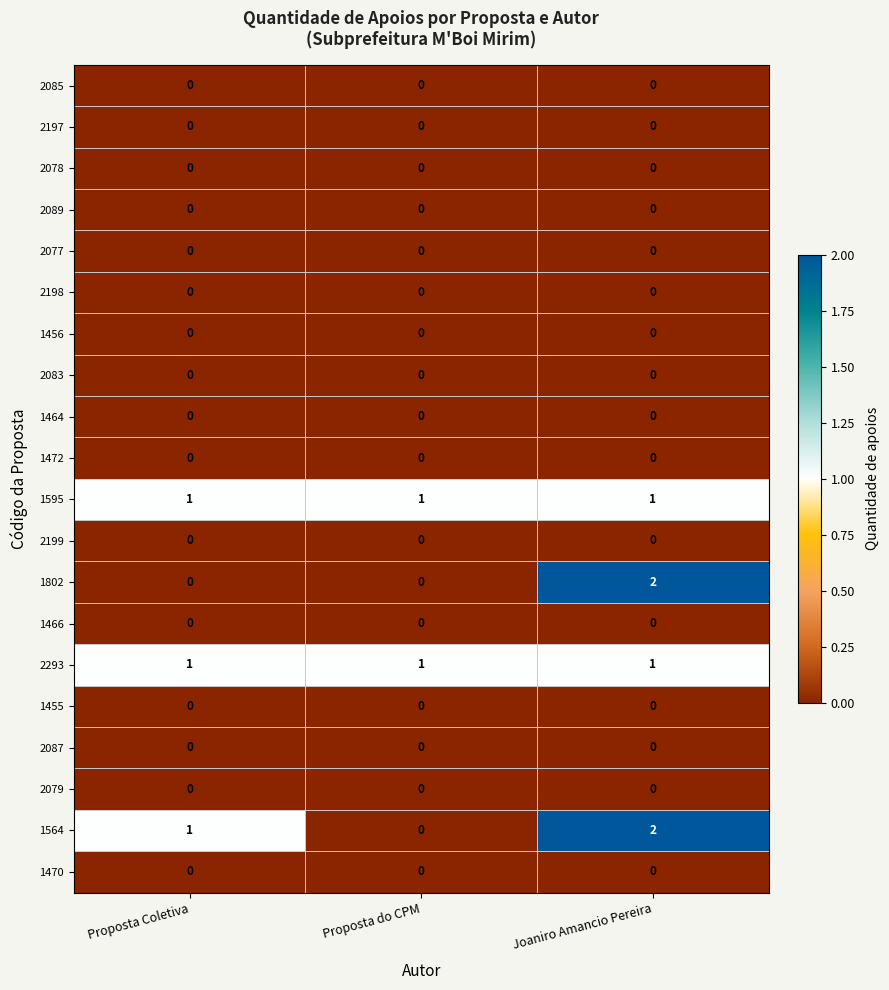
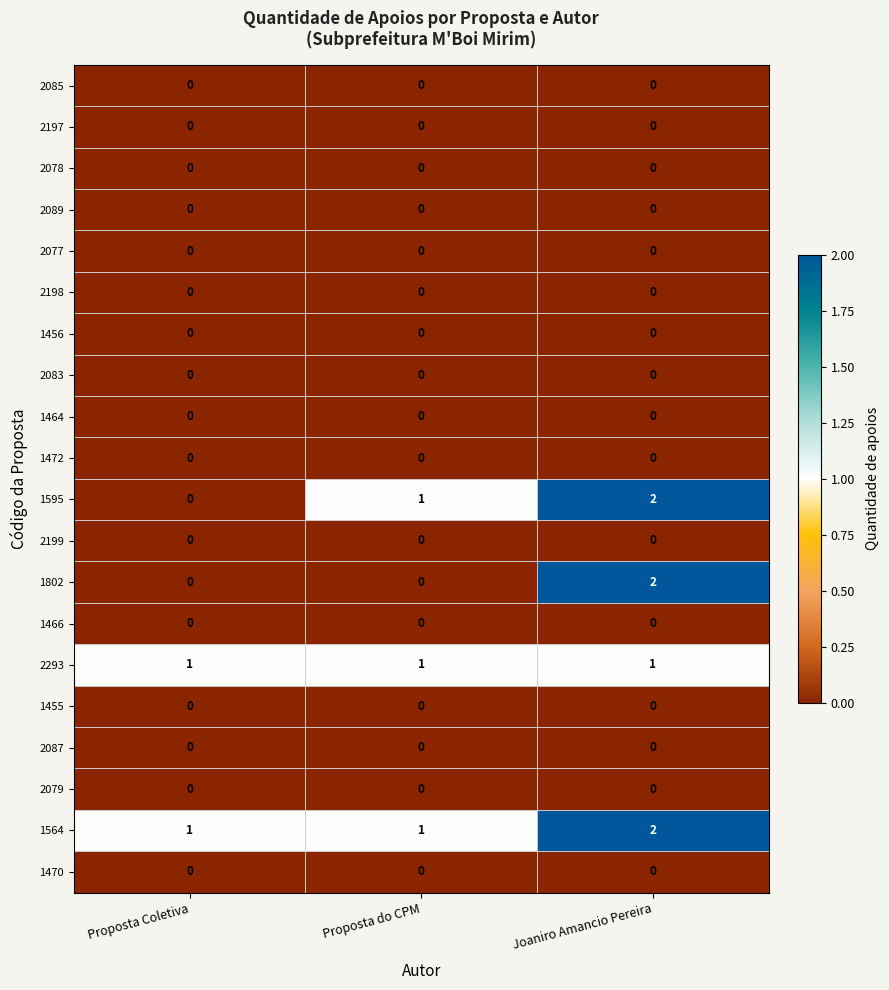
1595, Proposta Coletiva: 1 -> 0
1595, Joaniro Amancio Pereira: 1 -> 2
1564, Proposta do CPM: 0 -> 1
